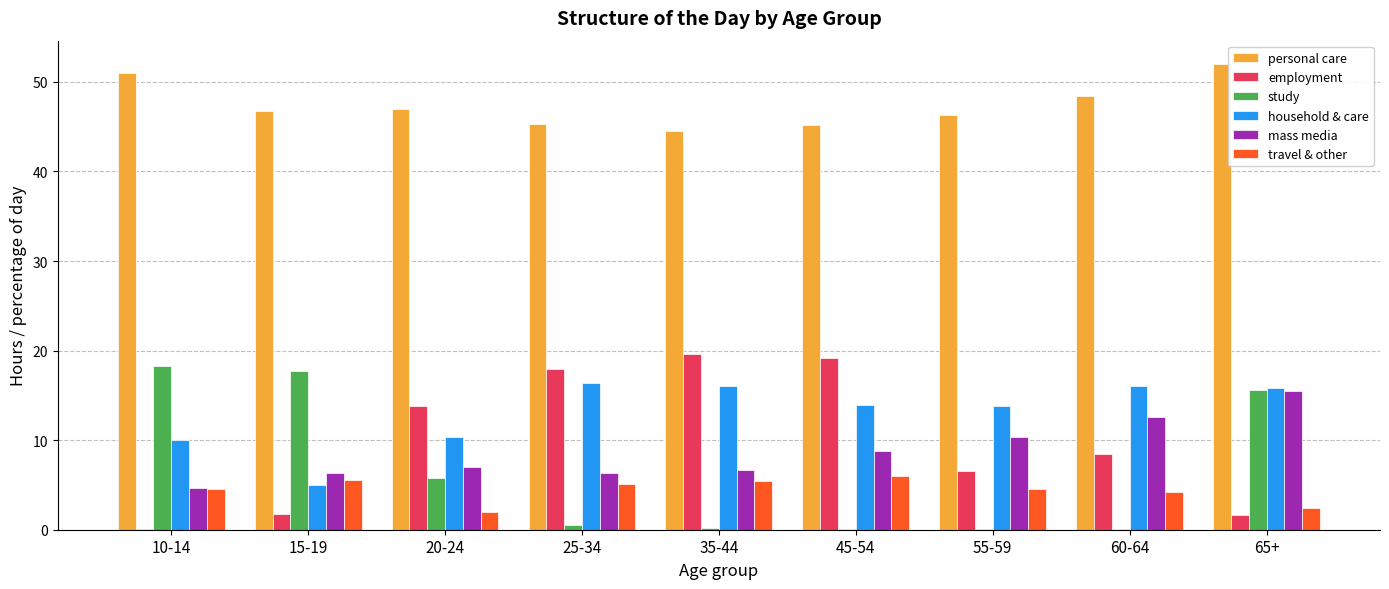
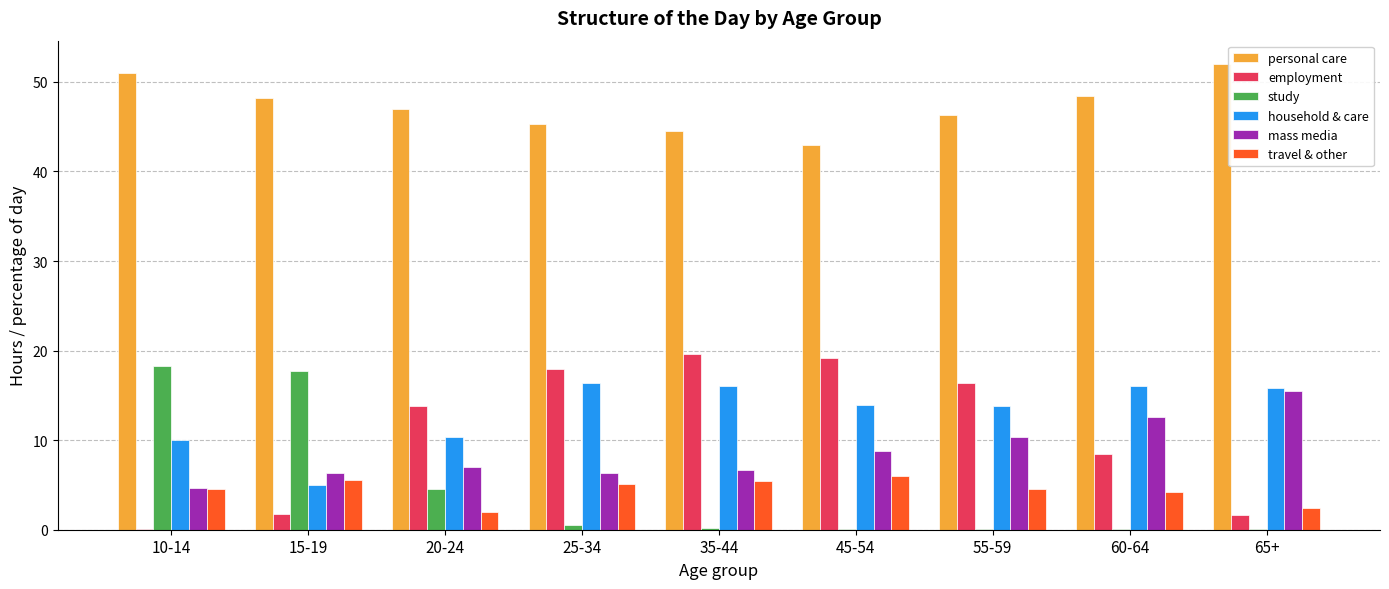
personal care, 15-19: 47 -> 48
study, 20-24: 6 -> 5
personal care, 45-54: 45 -> 43
employment, 55-59: 7 -> 16
study, 65+: 16 -> 0
